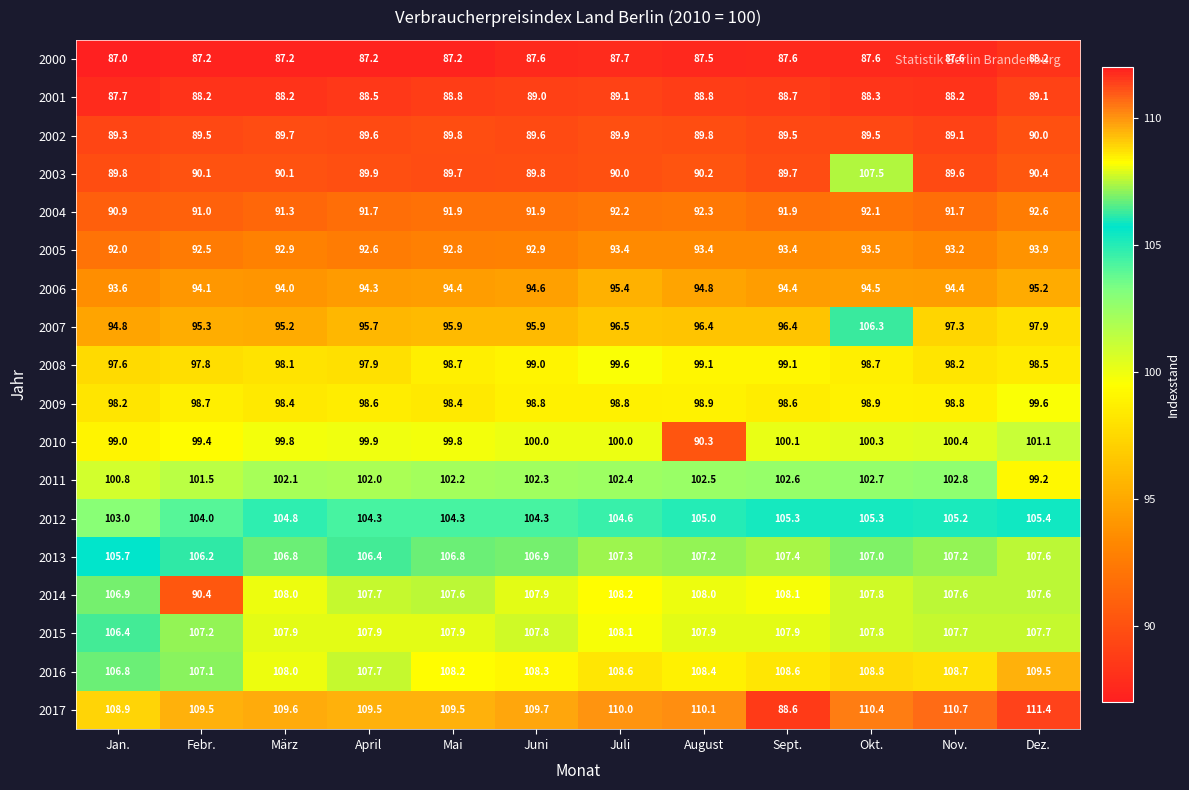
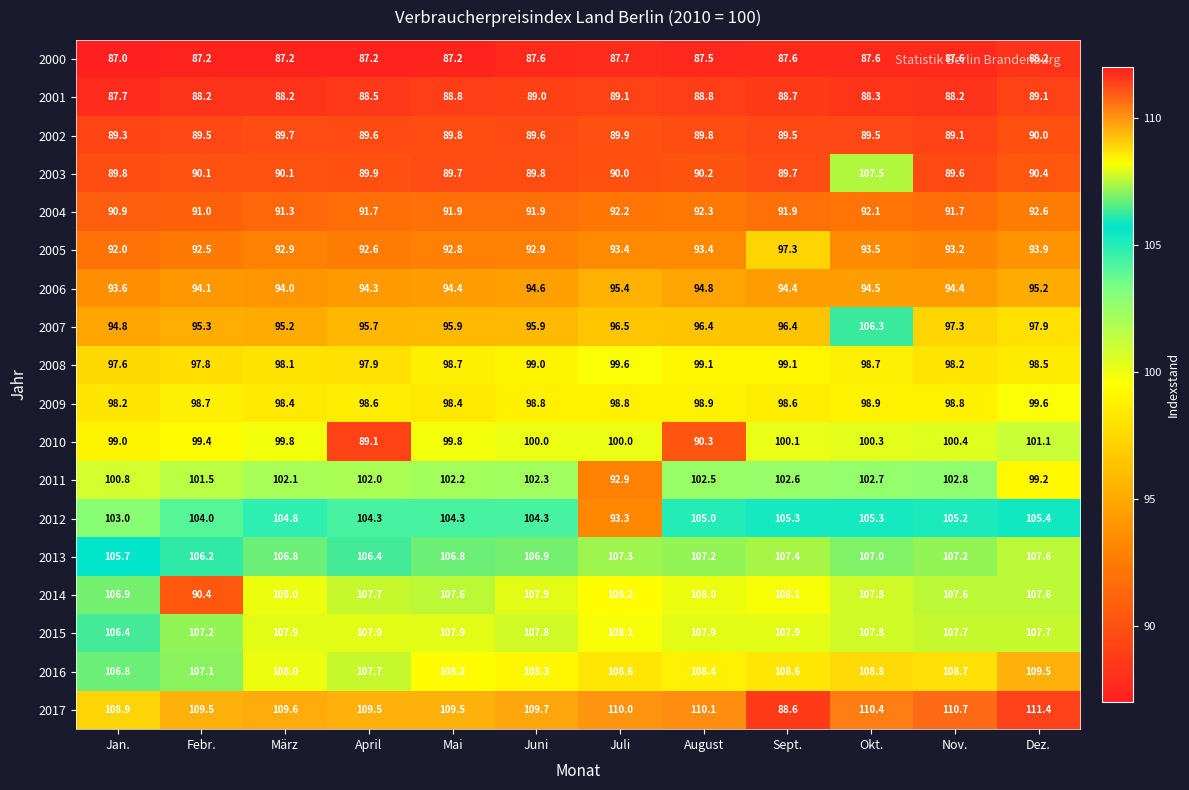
2005, Sept.: 93.4 -> 97.3
2010, April: 99.9 -> 89.1
2011, Juli: 102.4 -> 92.9
2012, Juli: 104.6 -> 93.3
